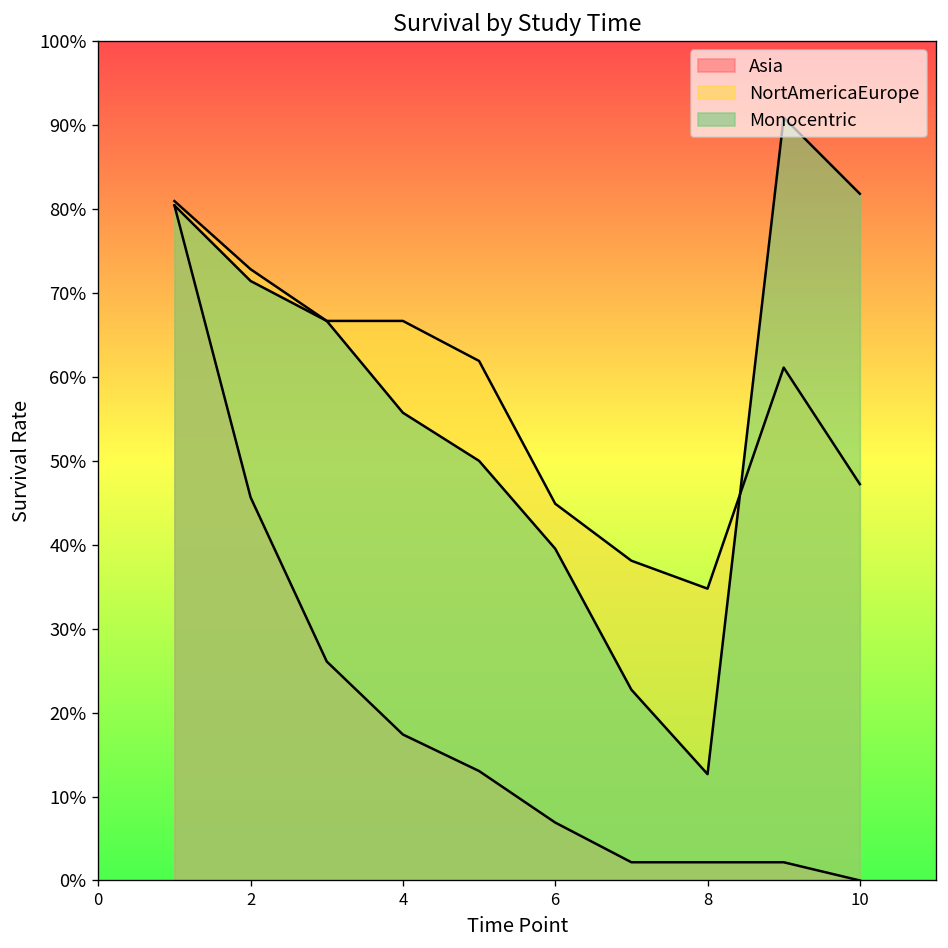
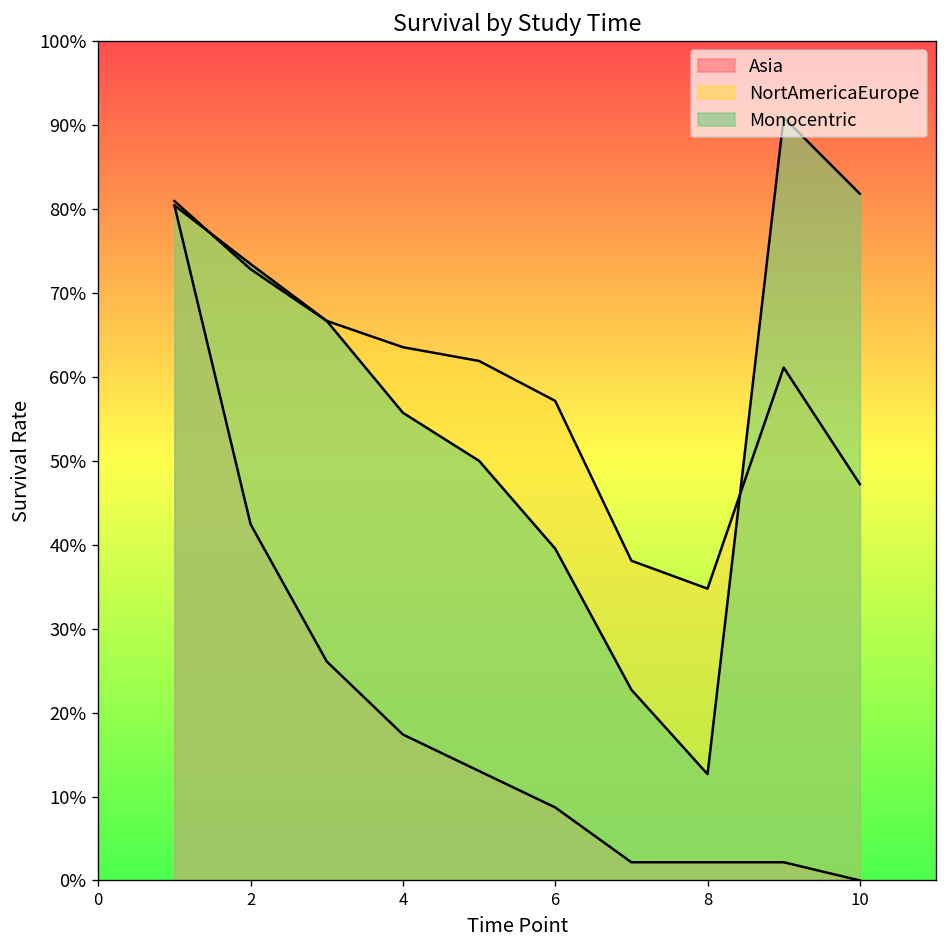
Asia, 2: 46% -> 42%
Monocentric, 2: 71% -> 73%
NortAmericaEurope, 4: 67% -> 64%
Asia, 6: 7% -> 9%
NortAmericaEurope, 6: 45% -> 57%
